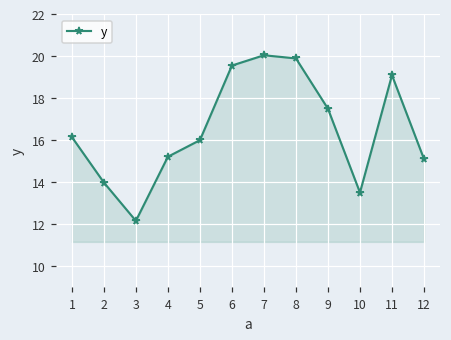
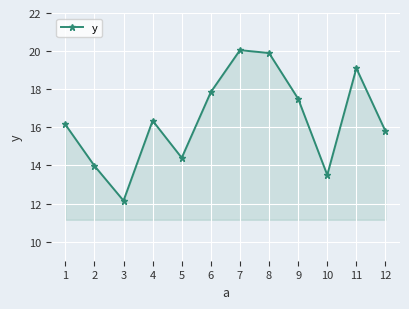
4: 15.2 -> 16.4
5: 16.0 -> 14.4
6: 19.6 -> 17.9
12: 15.1 -> 15.8
